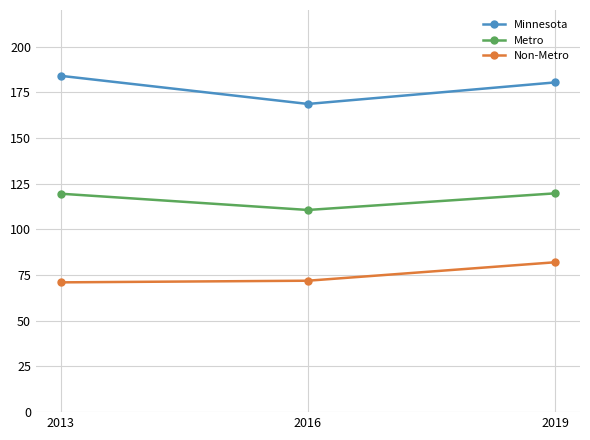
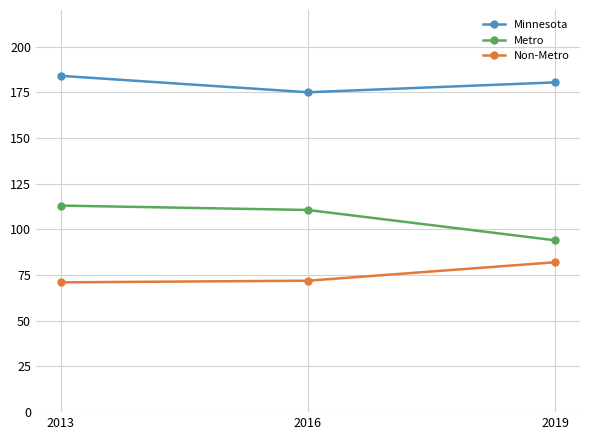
Metro, 2013: 120 -> 113
Minnesota, 2016: 169 -> 175
Metro, 2019: 120 -> 94
